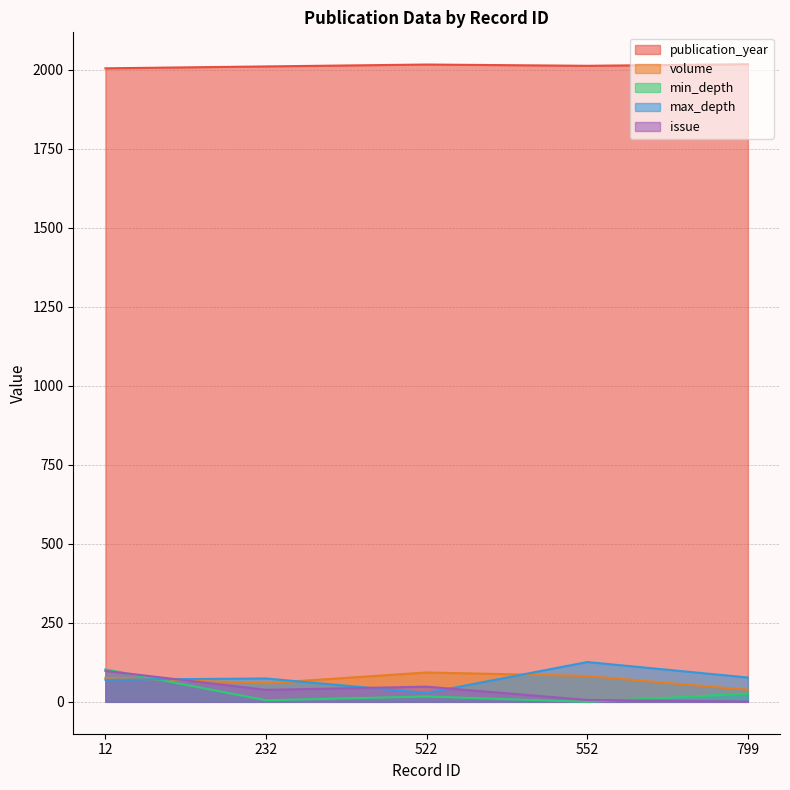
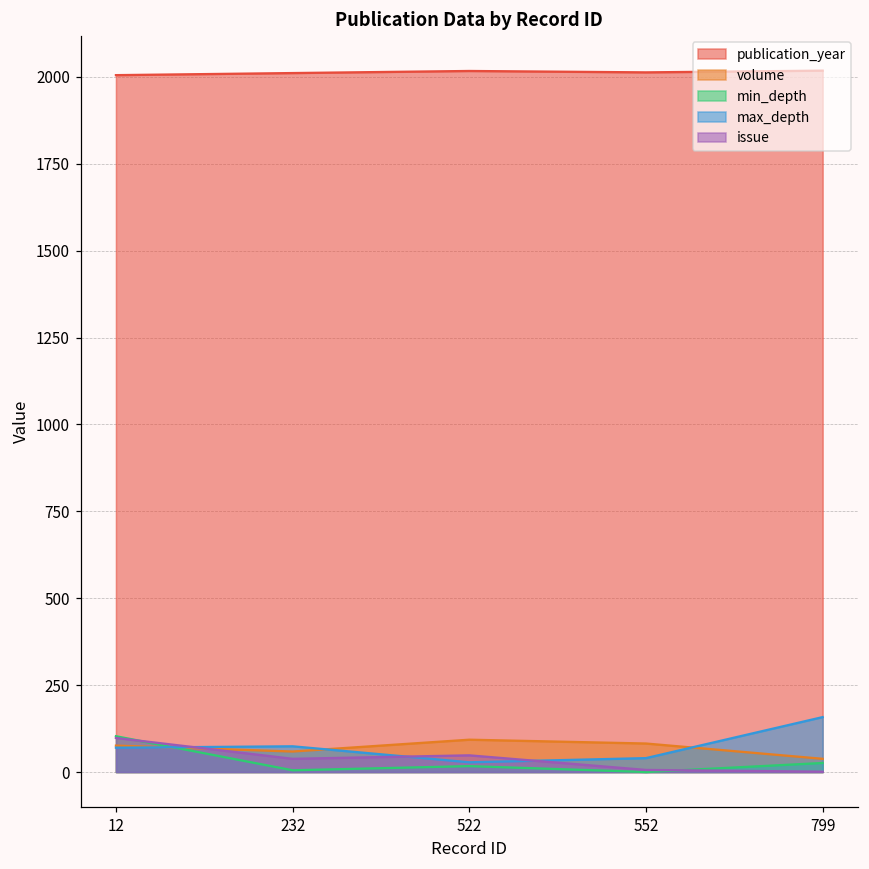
max_depth, 552: 130 -> 40
max_depth, 799: 80 -> 160
